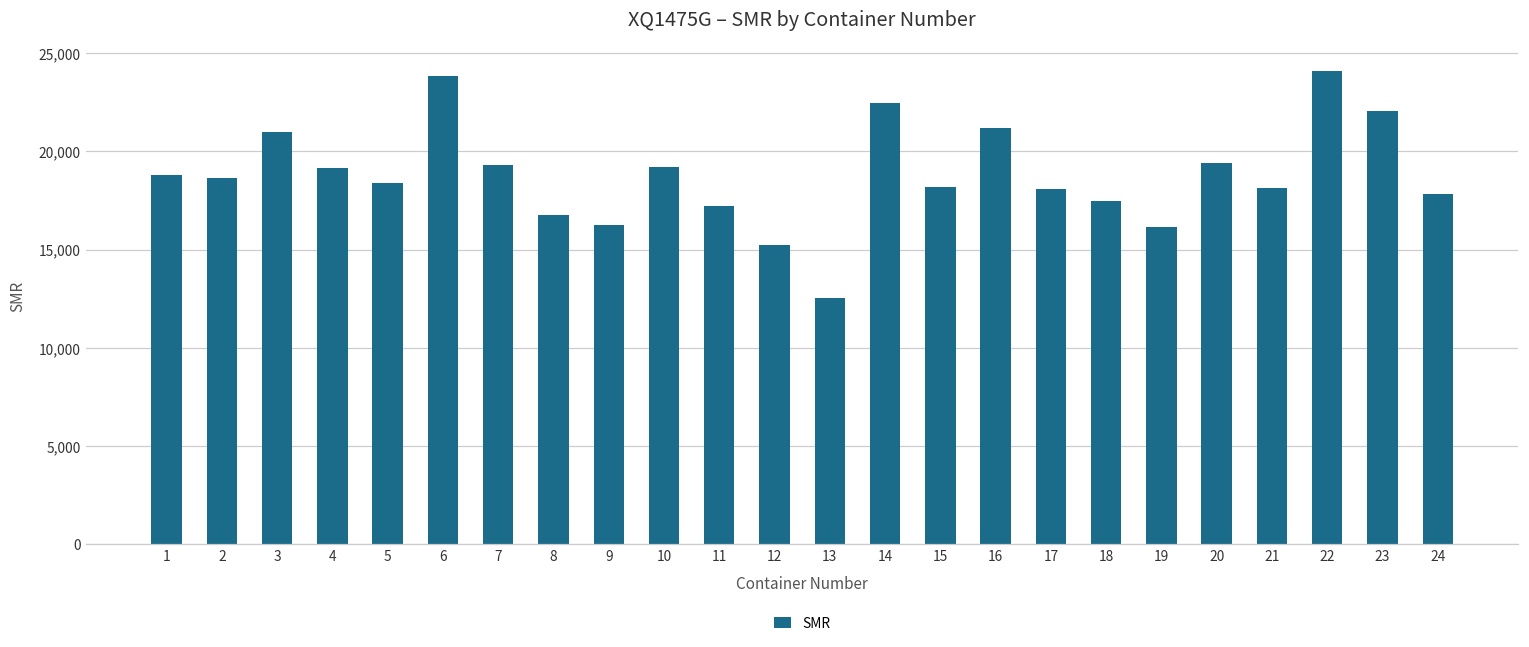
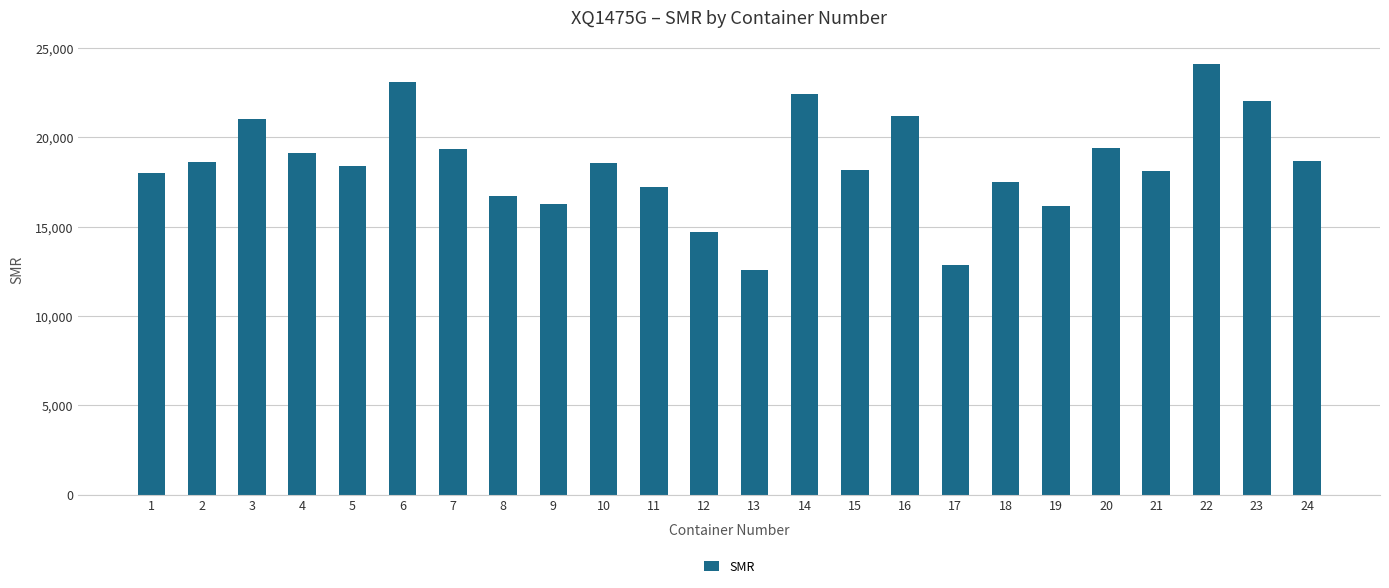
1: 18,800 -> 18,000
6: 23,800 -> 23,100
10: 19,200 -> 18,500
12: 15,300 -> 14,700
17: 18,100 -> 12,900
24: 17,800 -> 18,700
